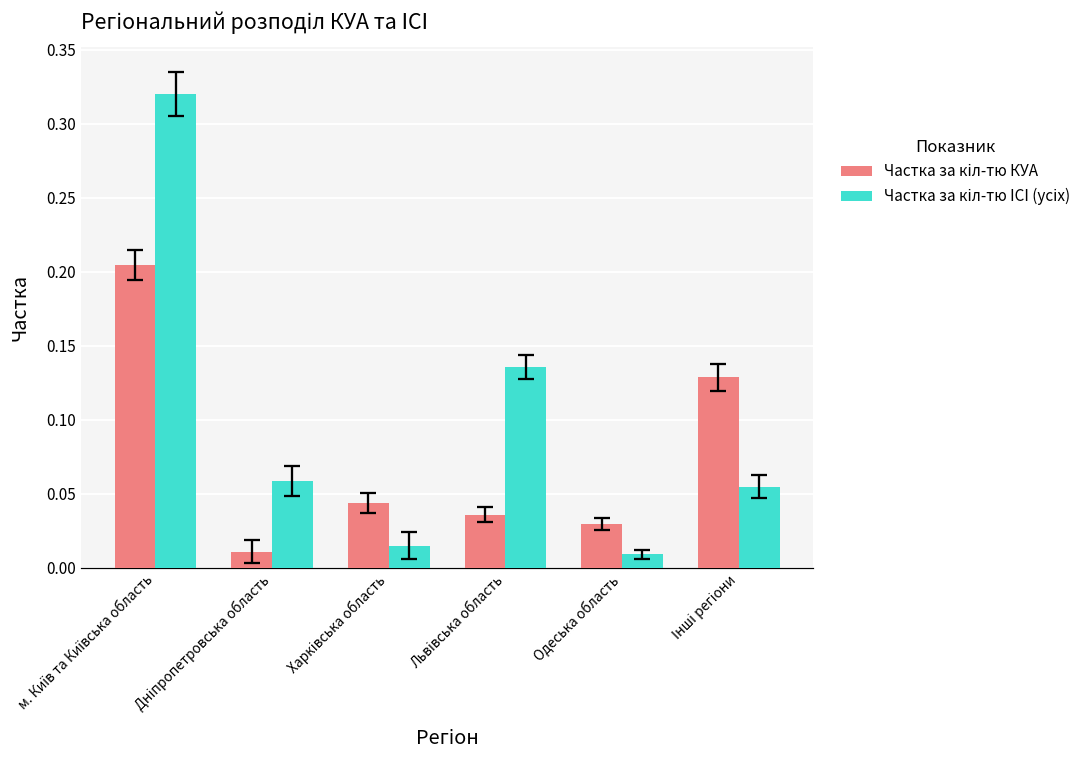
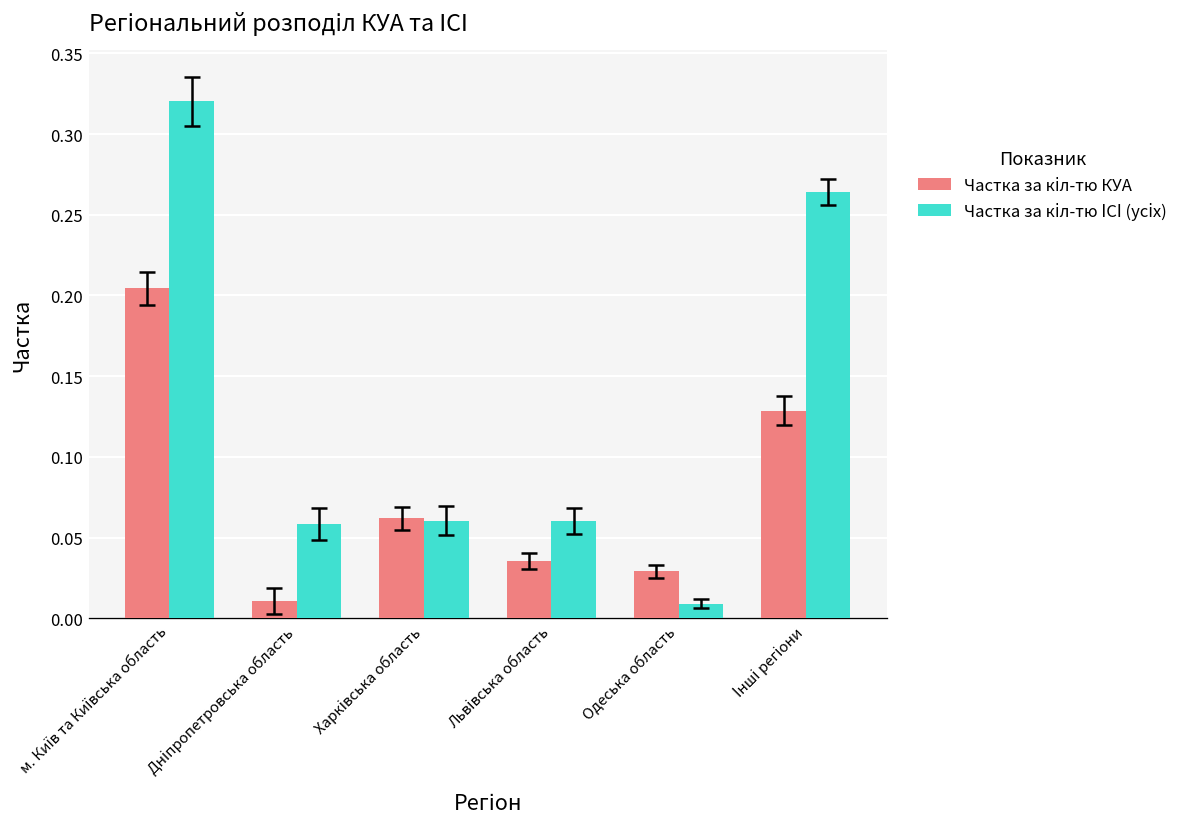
Частка за кіл-тю КУА, Харківська область: 0.044 -> 0.062
Частка за кіл-тю ІСІ (усіх), Харківська область: 0.015 -> 0.060
Частка за кіл-тю ІСІ (усіх), Львівська область: 0.136 -> 0.060
Частка за кіл-тю ІСІ (усіх), Інші регіони: 0.055 -> 0.264
